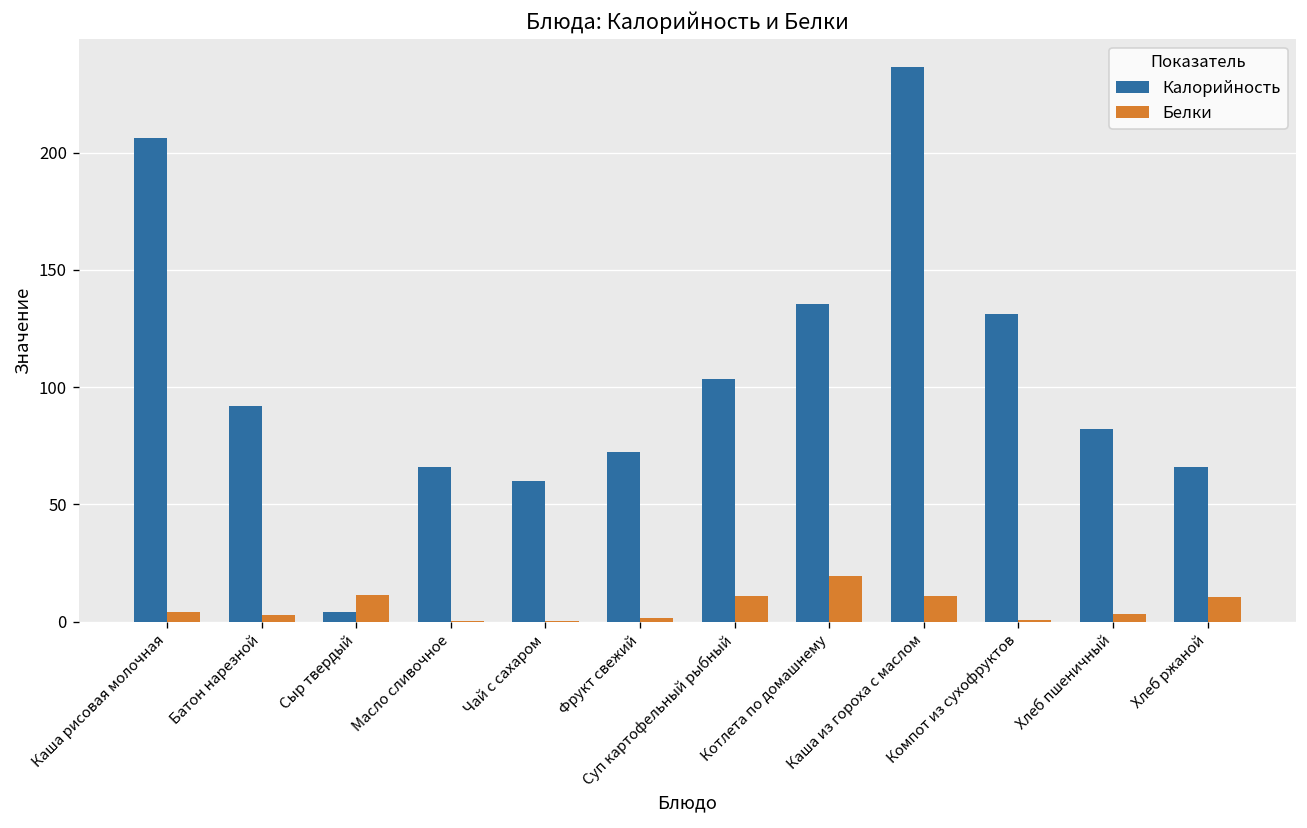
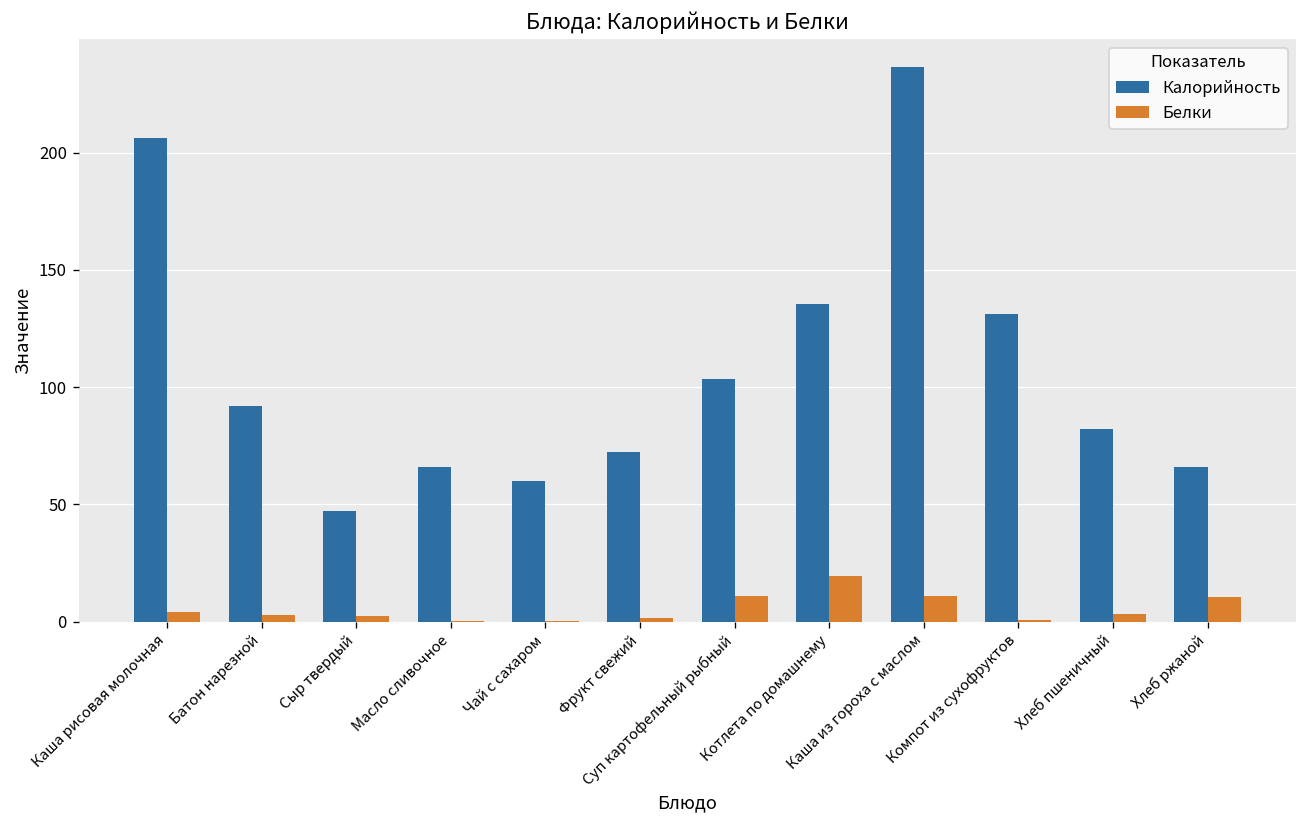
Калорийность, Сыр твердый: 4 -> 47
Белки, Сыр твердый: 11 -> 2
